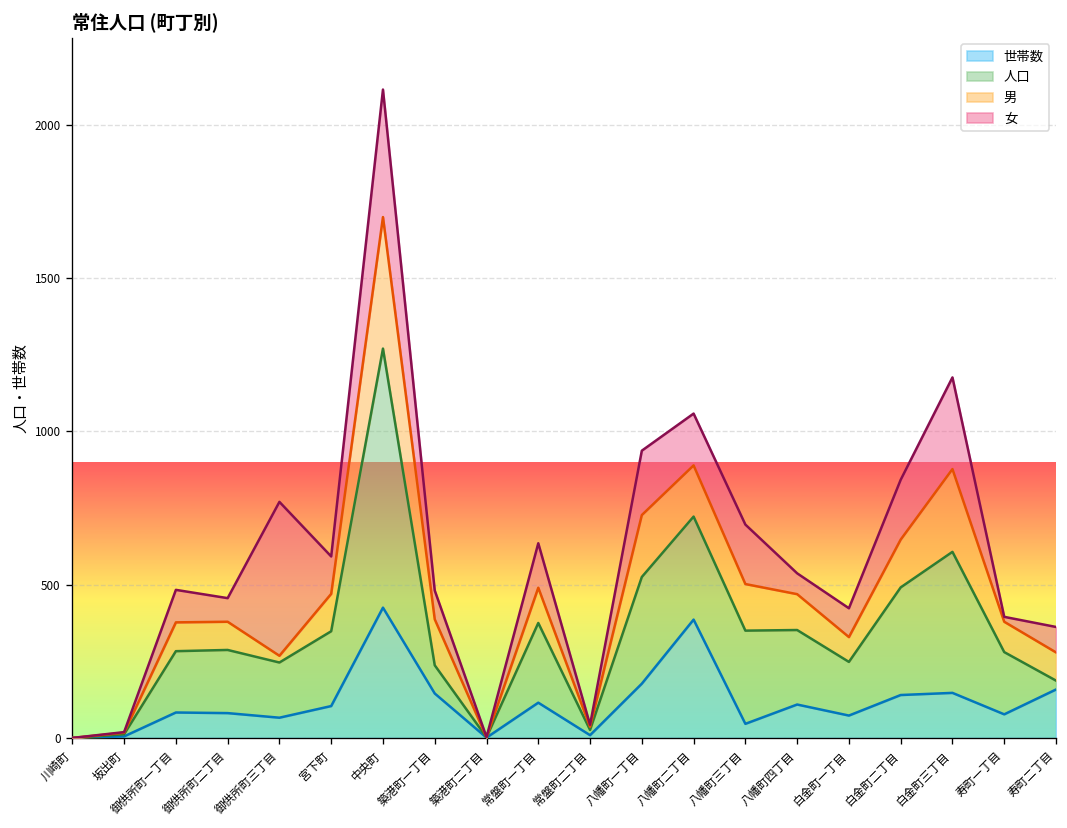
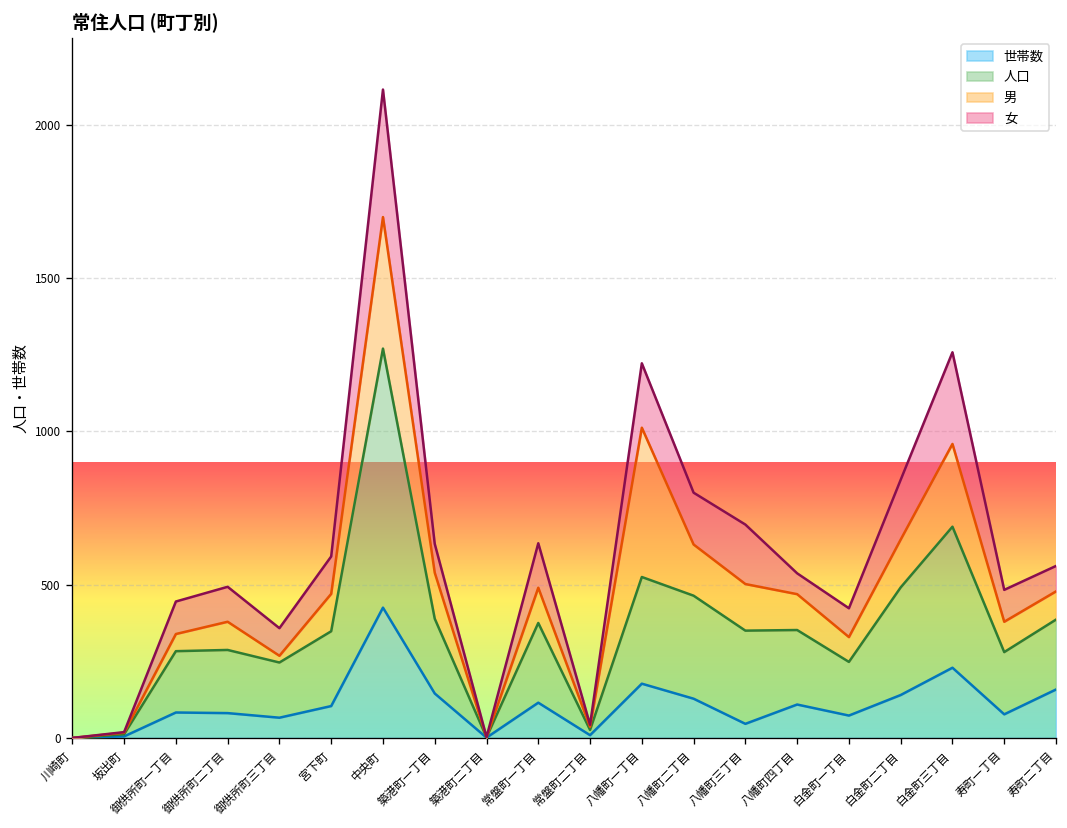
男, 御供所町一丁目: 90 -> 60
女, 御供所町二丁目: 80 -> 110
女, 御供所町三丁目: 500 -> 90
人口, 築港町一丁目: 90 -> 240
男, 八幡町一丁目: 200 -> 490
世帯数, 八幡町二丁目: 390 -> 130
世帯数, 白金町三丁目: 150 -> 230
女, 寿町一丁目: 20 -> 100
人口, 寿町二丁目: 30 -> 230
